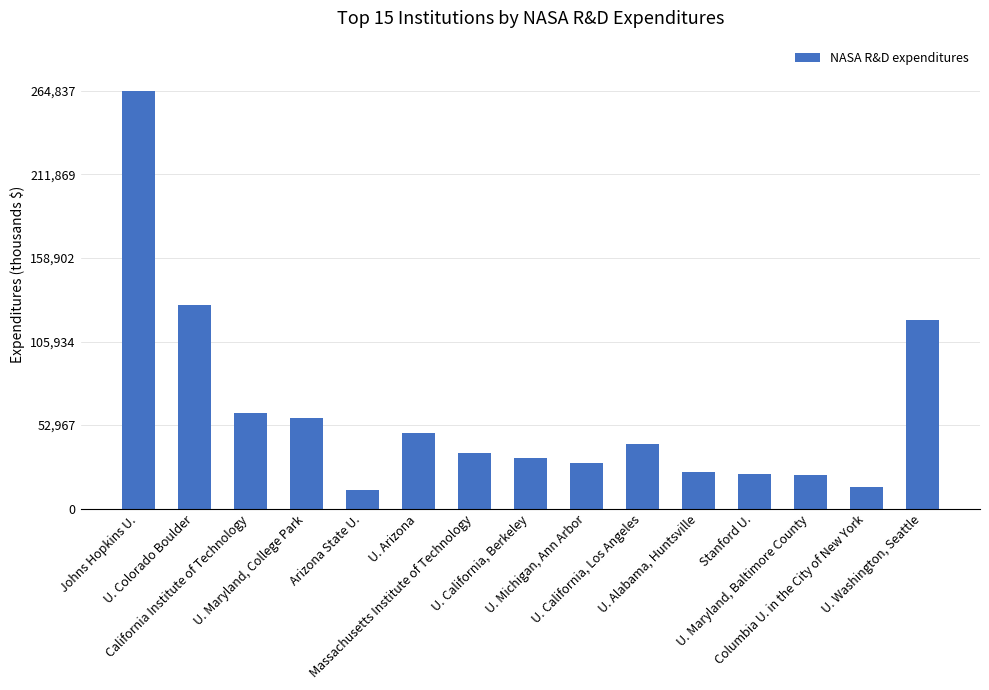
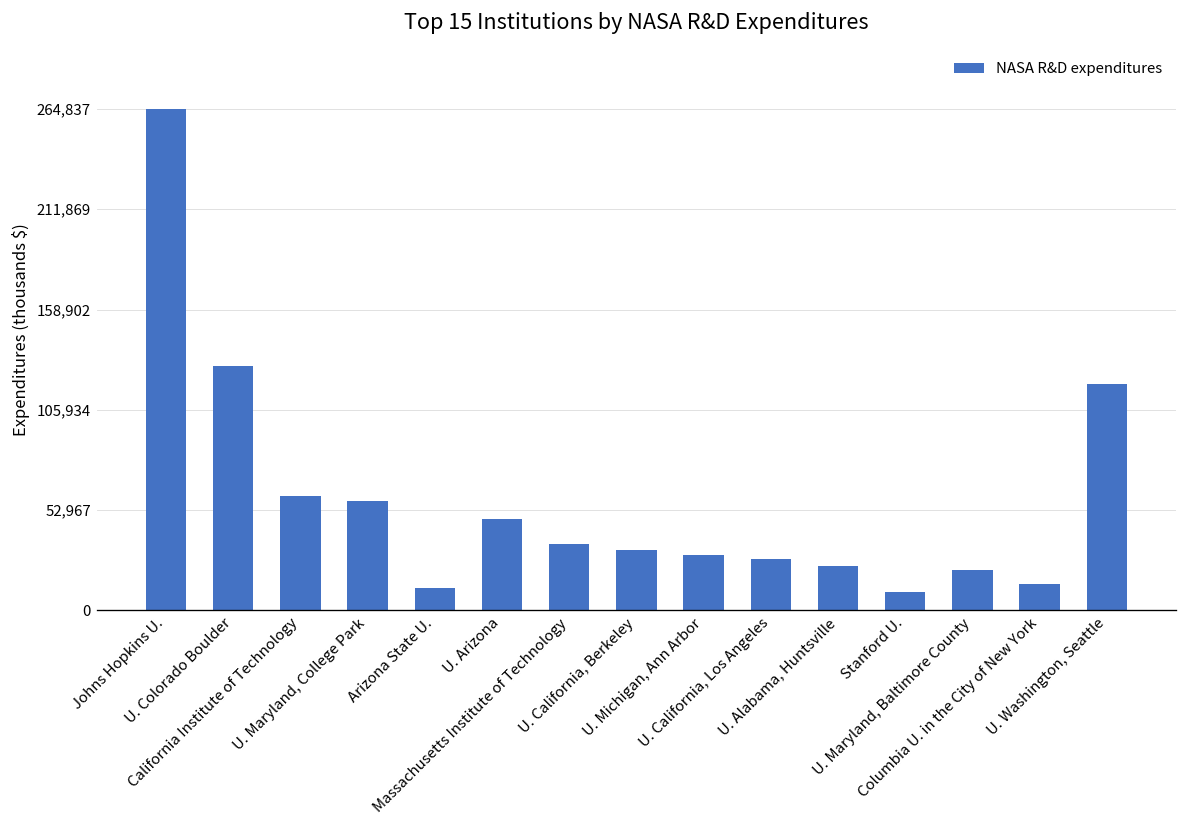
U. California, Los Angeles: 41,000 -> 27,000
Stanford U.: 22,000 -> 10,000
